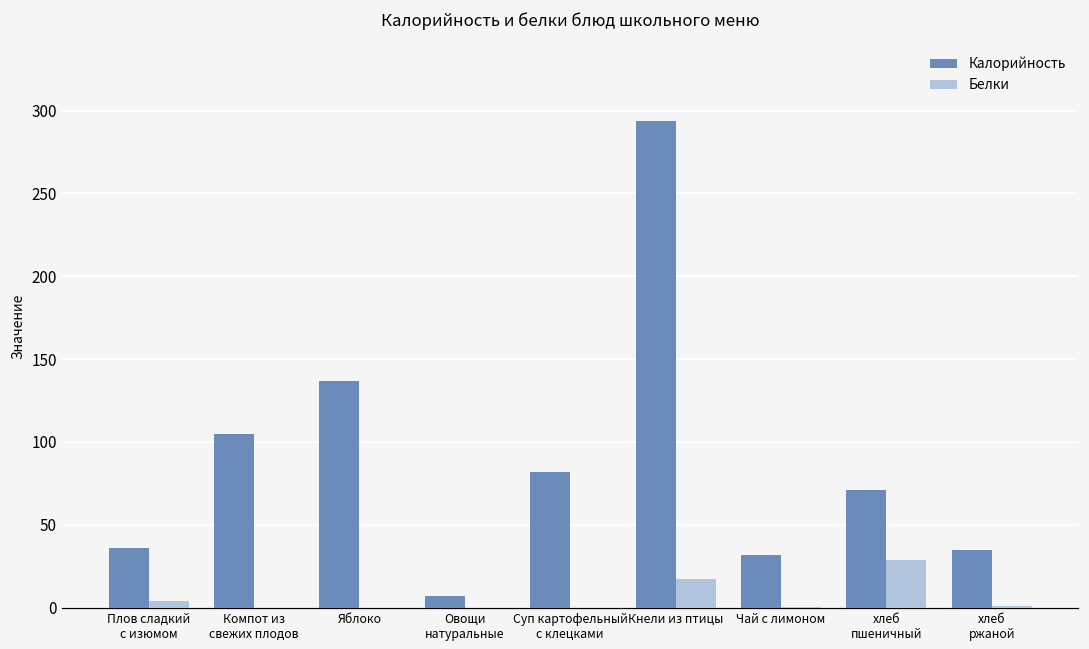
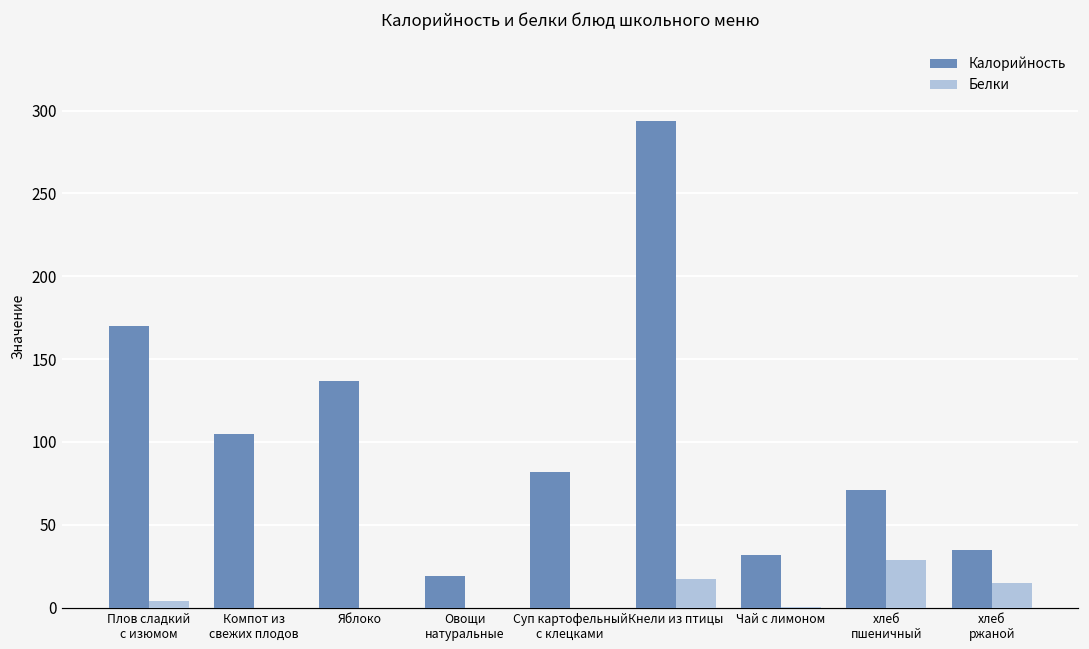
Калорийность, Плов сладкий с изюмом: 36 -> 170
Калорийность, Овощи натуральные: 7 -> 19
Белки, хлеб ржаной: 1 -> 15
